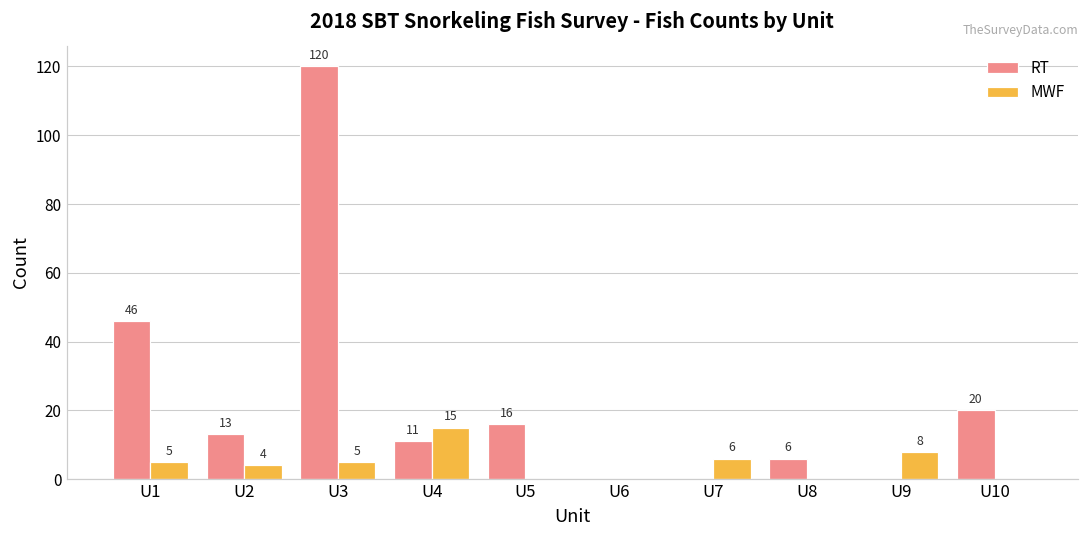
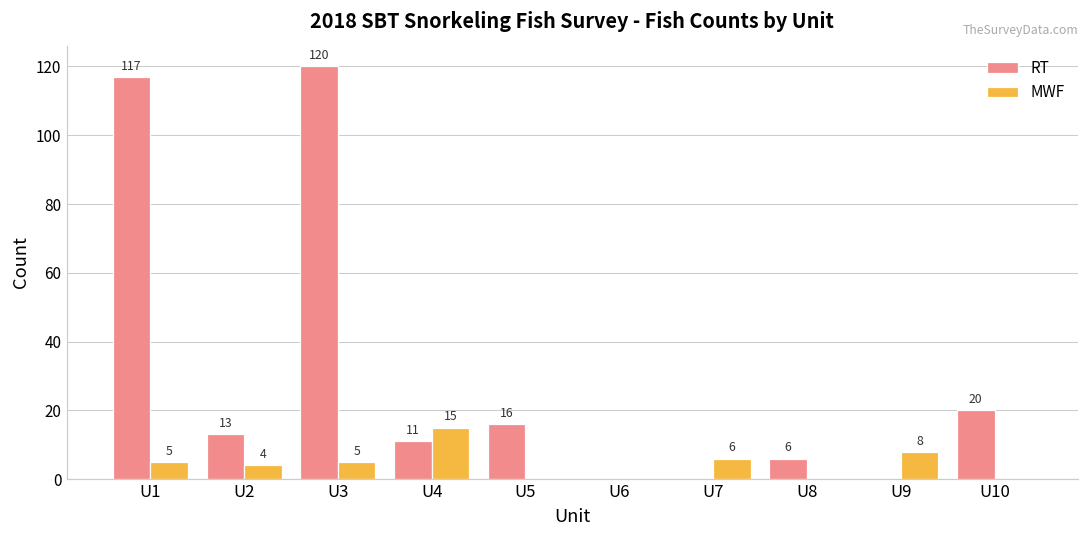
RT, U1: 46 -> 117
